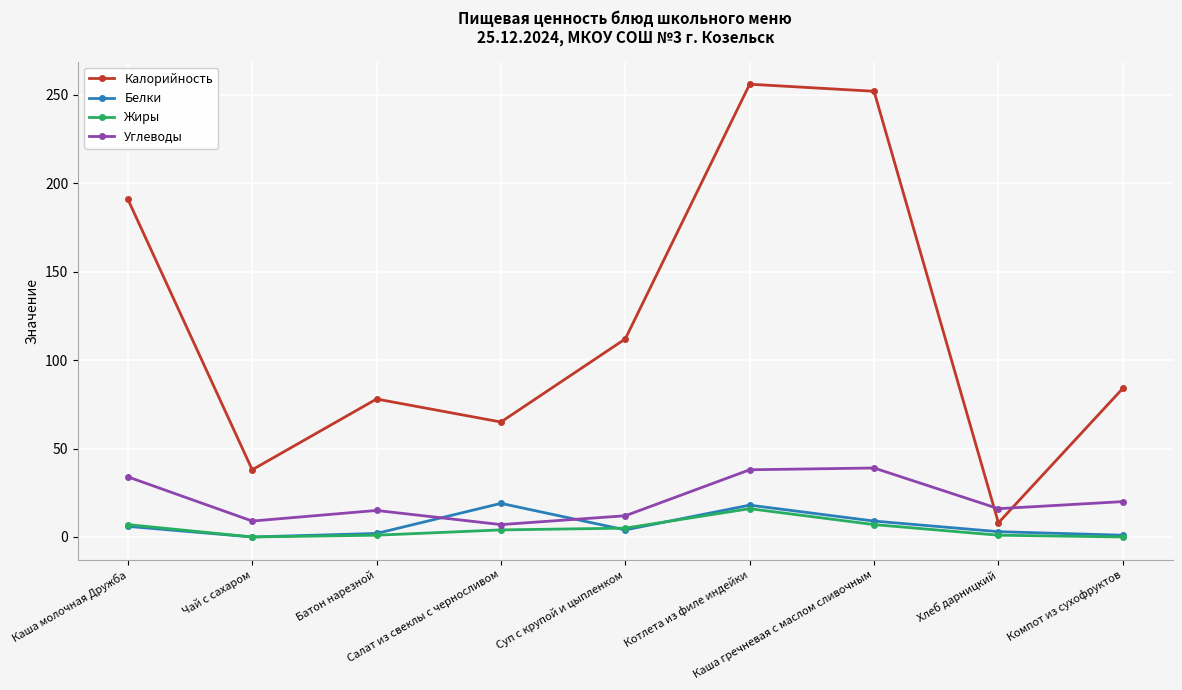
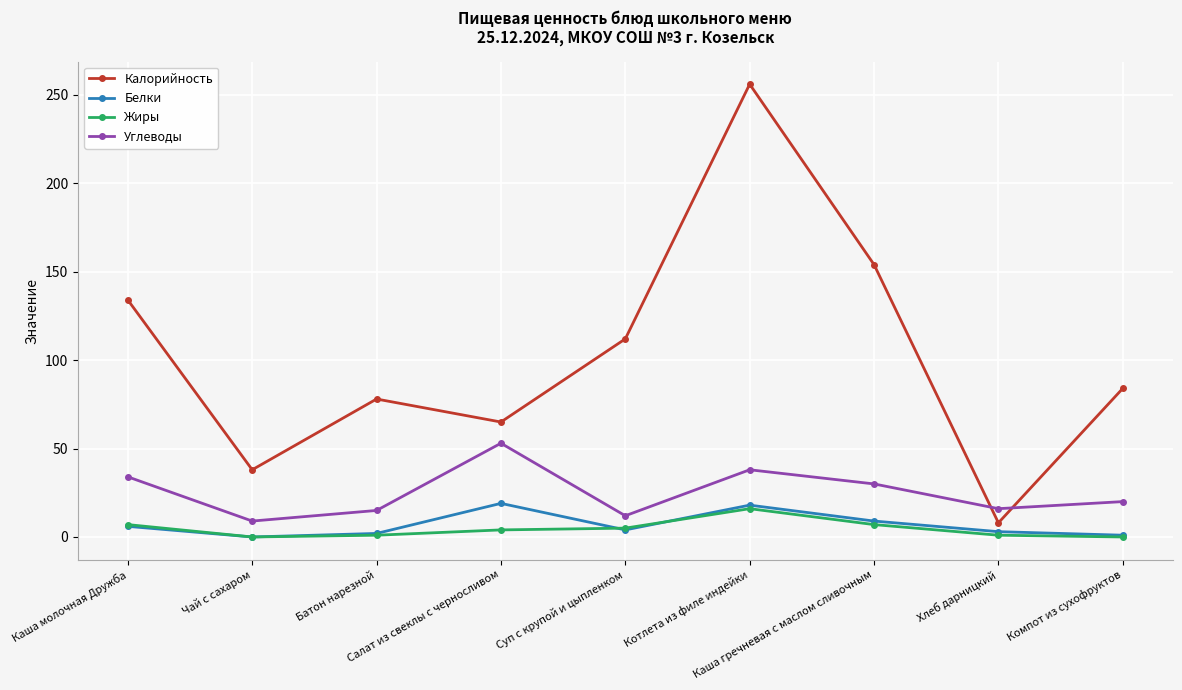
Калорийность, Каша молочная Дружба: 191 -> 134
Углеводы, Салат из свеклы с черносливом: 7 -> 53
Калорийность, Каша гречневая с маслом сливочным: 252 -> 154
Углеводы, Каша гречневая с маслом сливочным: 39 -> 30
